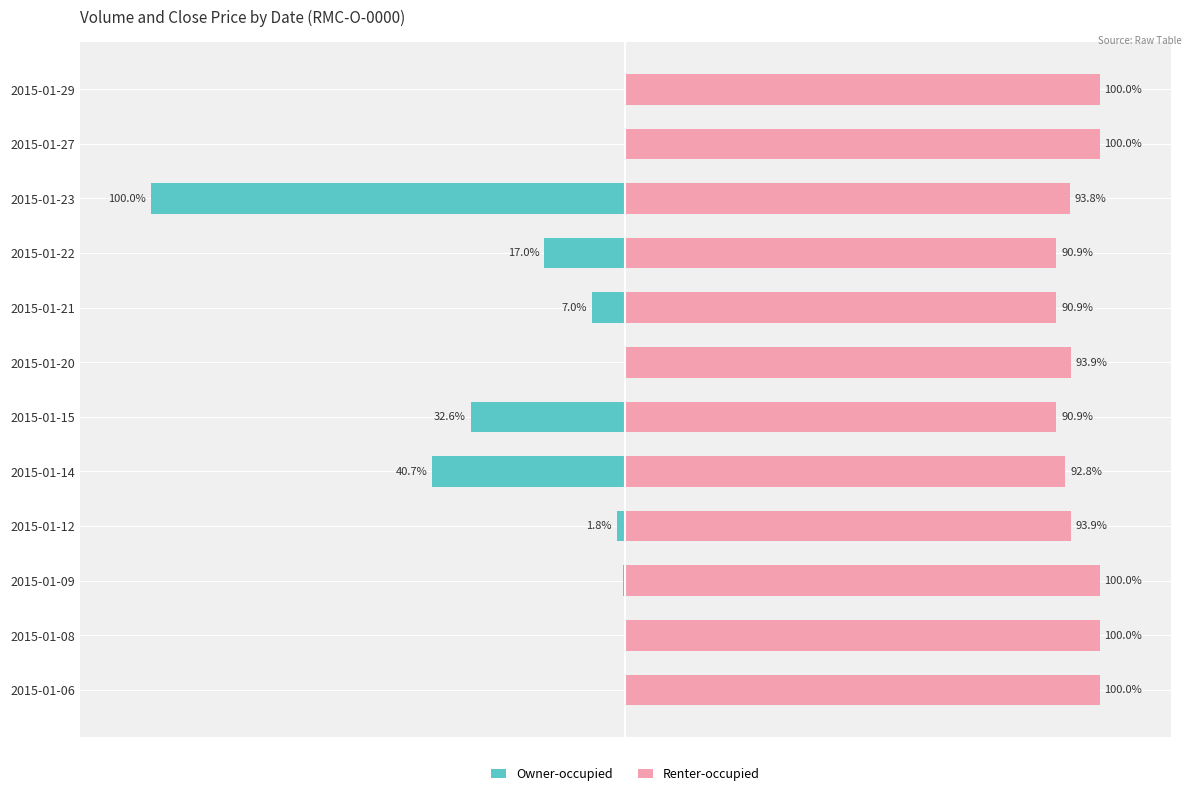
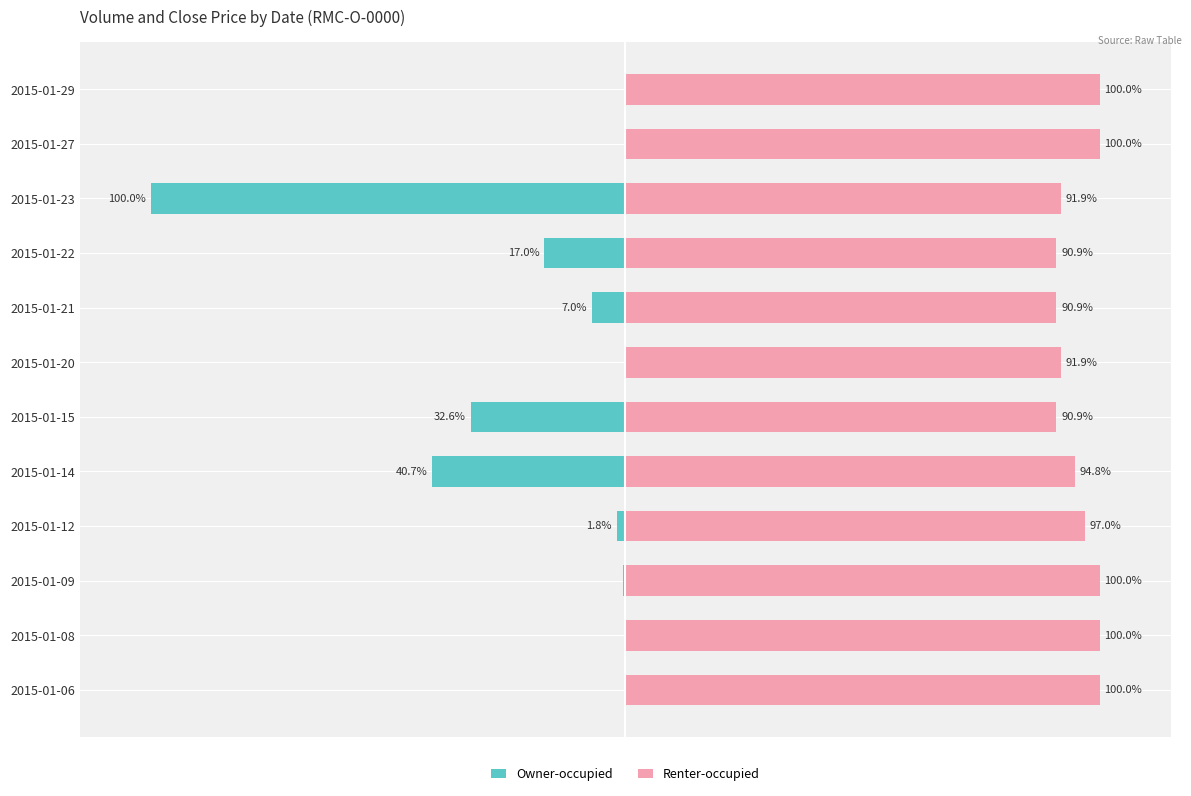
Renter-occupied, 2015-01-23: 93.8% -> 91.9%
Renter-occupied, 2015-01-20: 93.9% -> 91.9%
Renter-occupied, 2015-01-14: 92.8% -> 94.8%
Renter-occupied, 2015-01-12: 93.9% -> 97.0%
